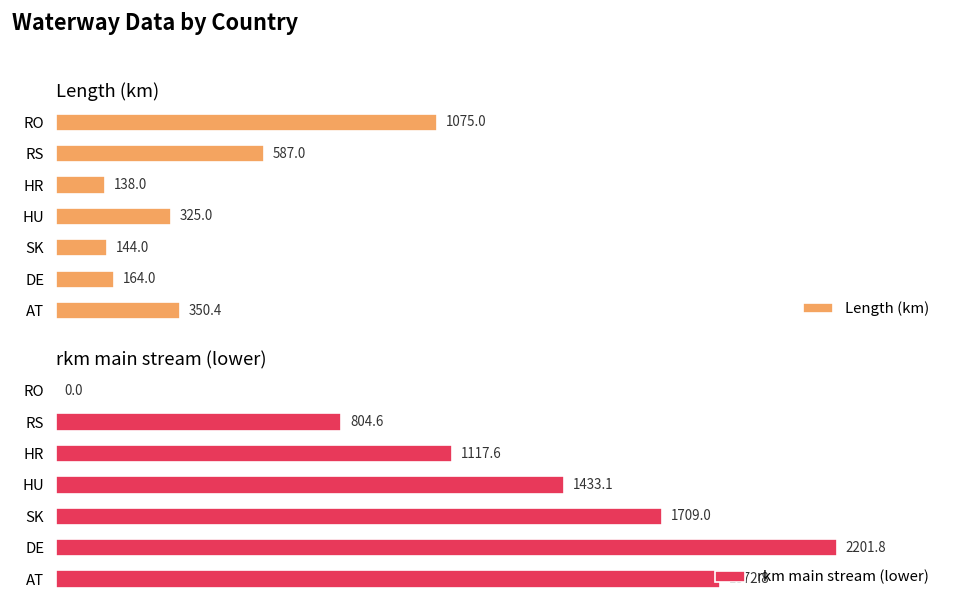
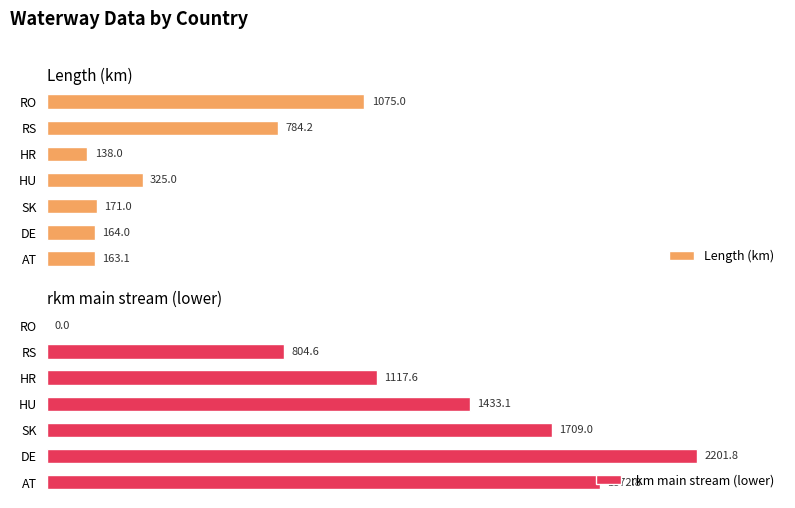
Length (km), RS: 587.0 -> 784.2
Length (km), SK: 144.0 -> 171.0
Length (km), AT: 350.4 -> 163.1
